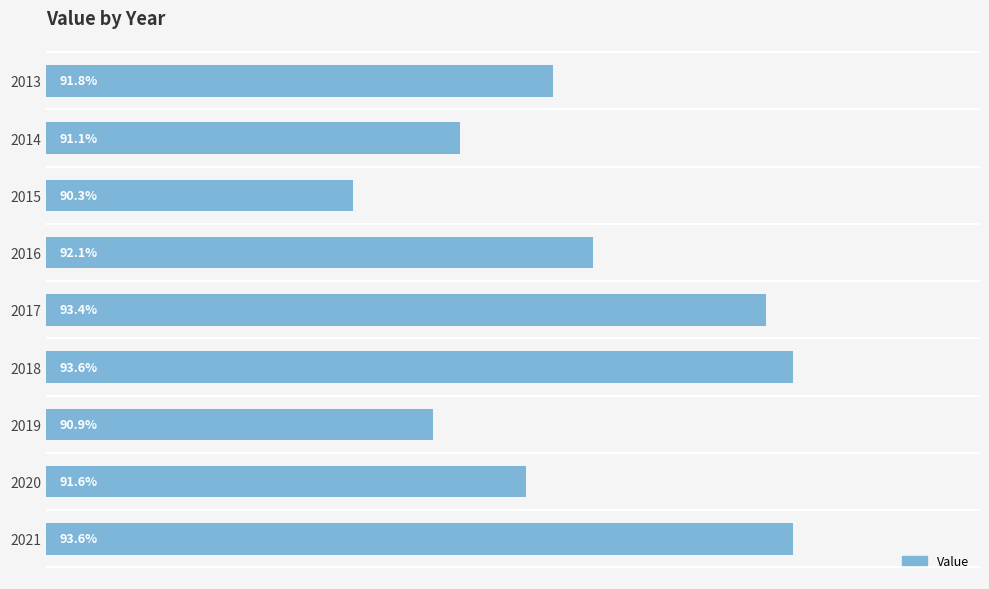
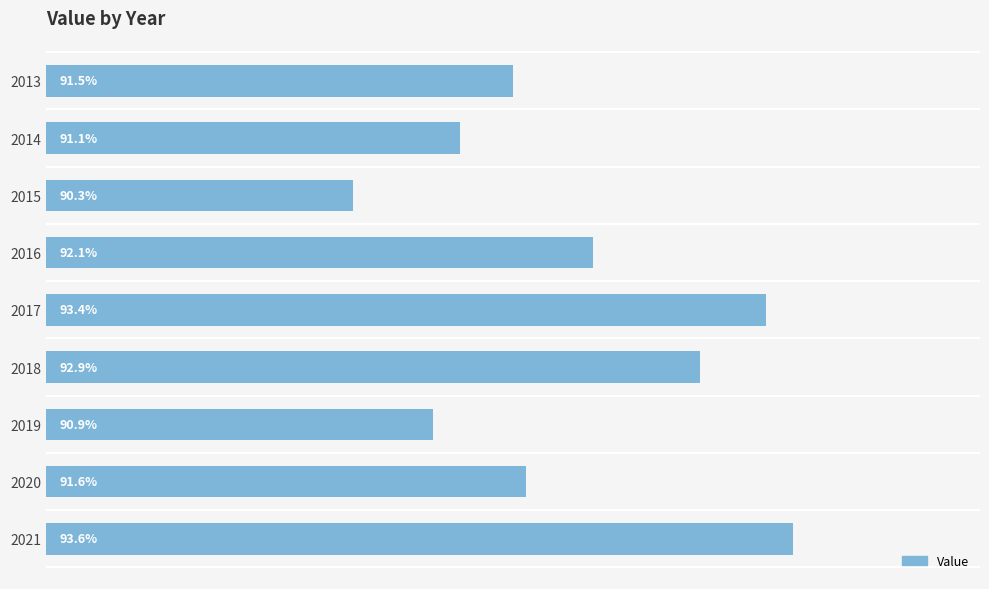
2013: 91.8% -> 91.5%
2018: 93.6% -> 92.9%
